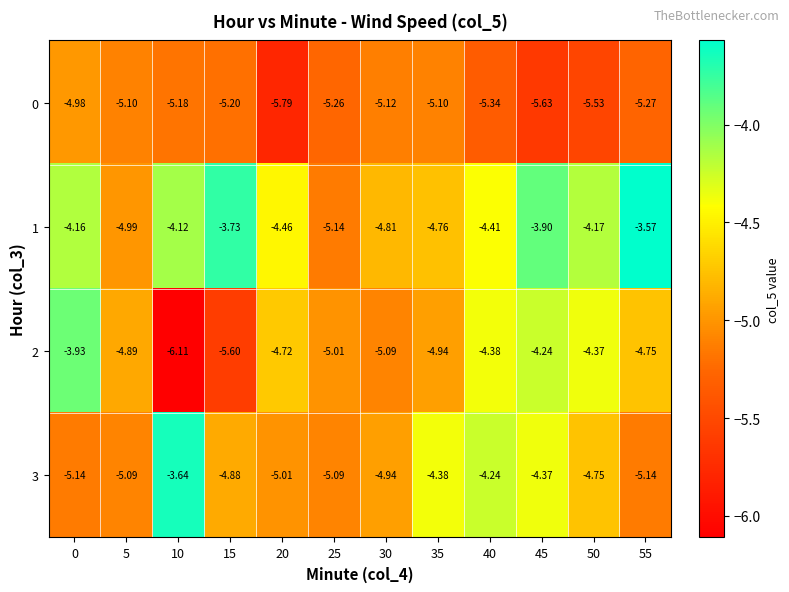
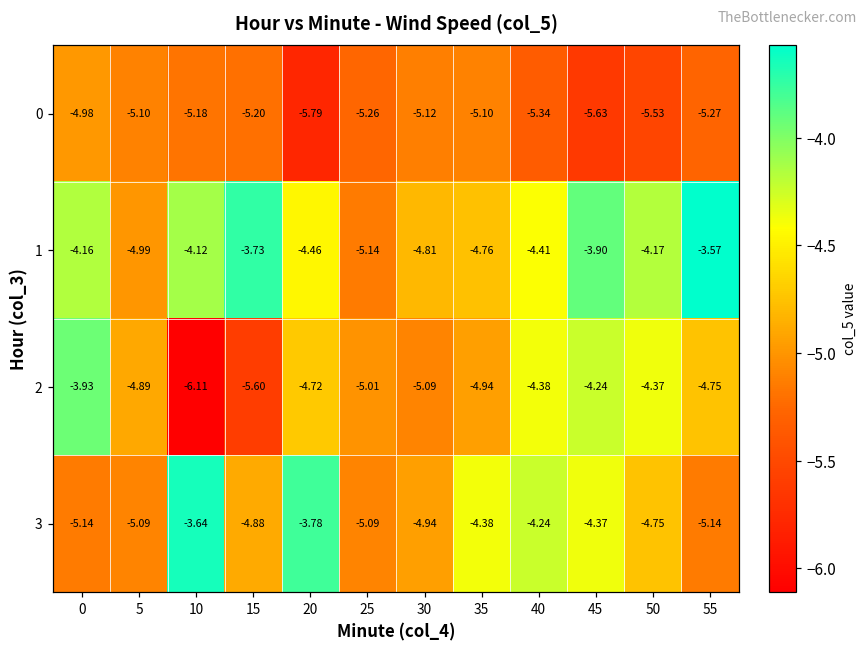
3, 20: -5.01 -> -3.78
